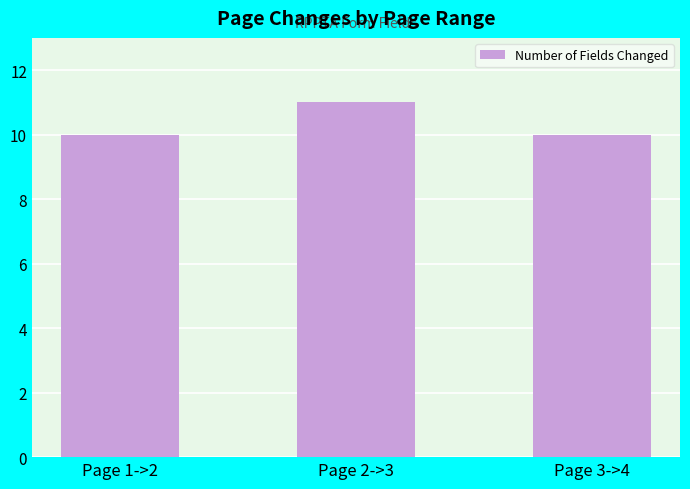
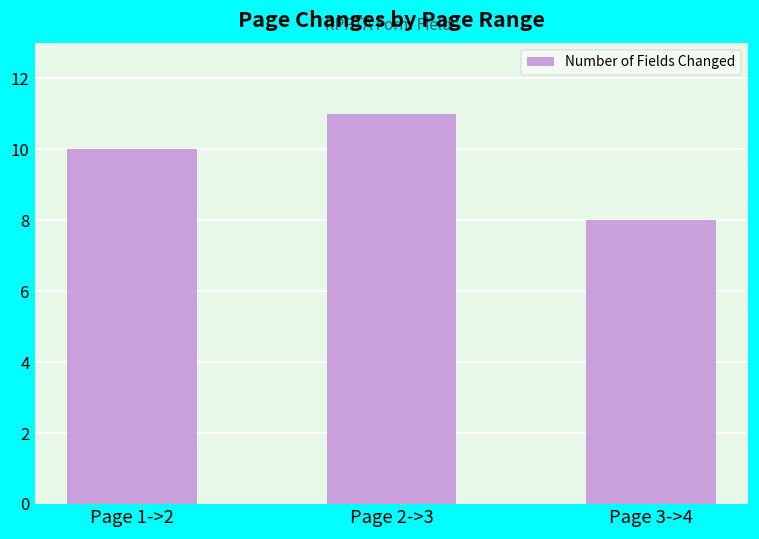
Page 3->4: 10 -> 8
